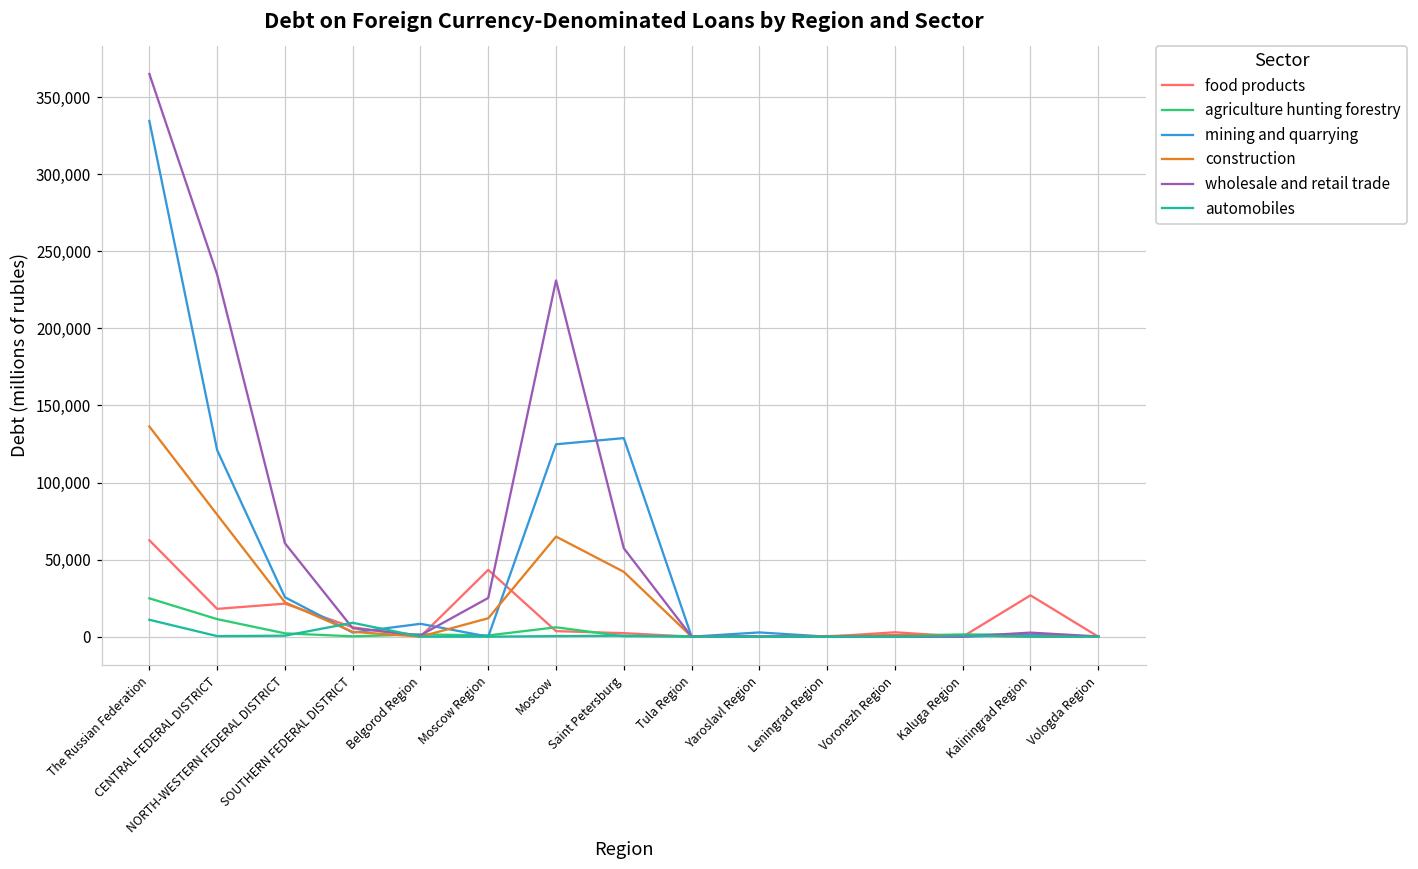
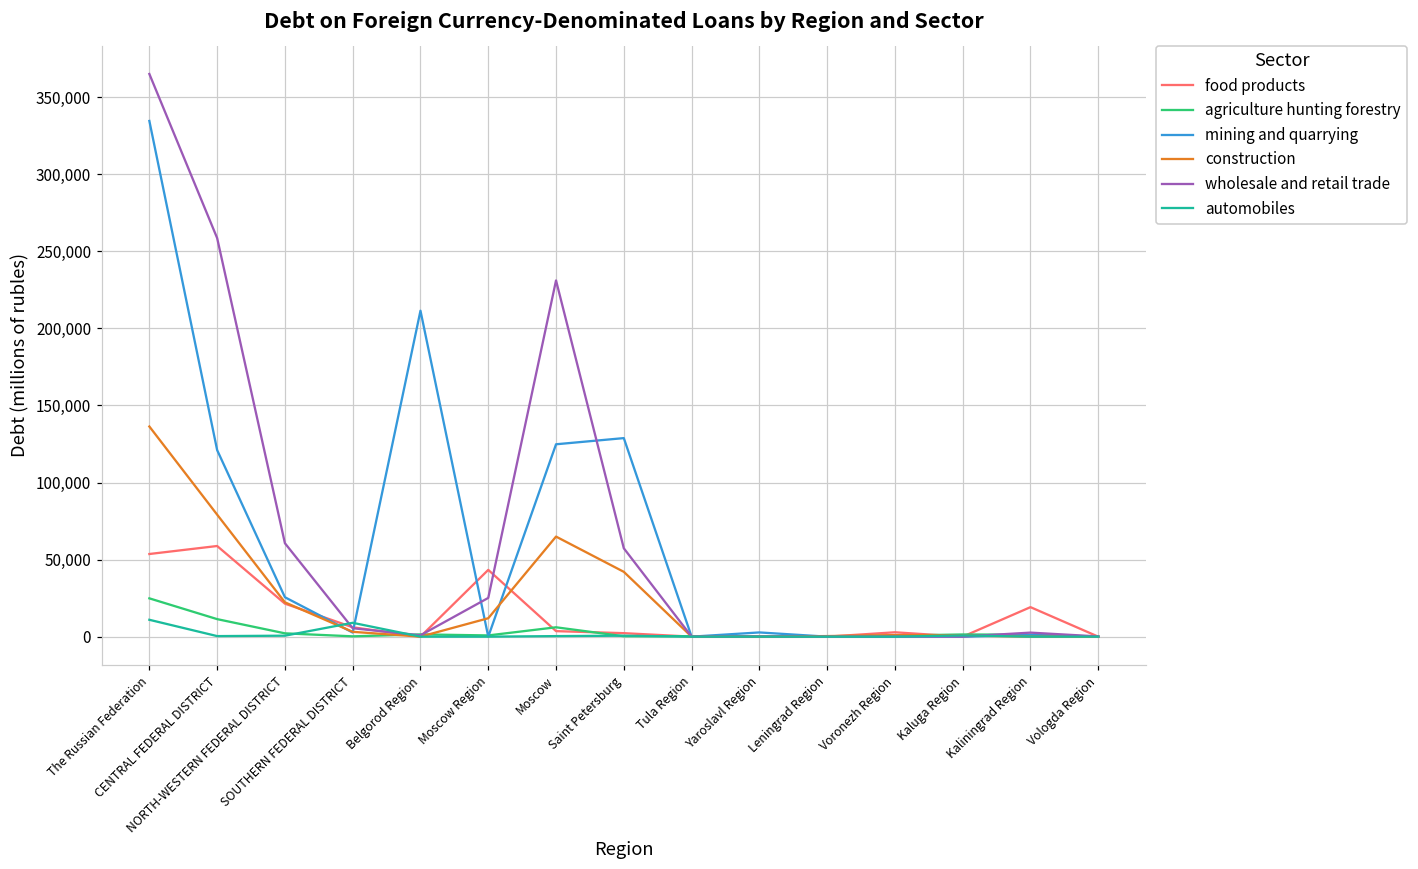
food products, The Russian Federation: 63,000 -> 54,000
food products, CENTRAL FEDERAL DISTRICT: 18,000 -> 59,000
wholesale and retail trade, CENTRAL FEDERAL DISTRICT: 235,000 -> 259,000
mining and quarrying, Belgorod Region: 8,000 -> 211,000
food products, Kaliningrad Region: 27,000 -> 19,000
